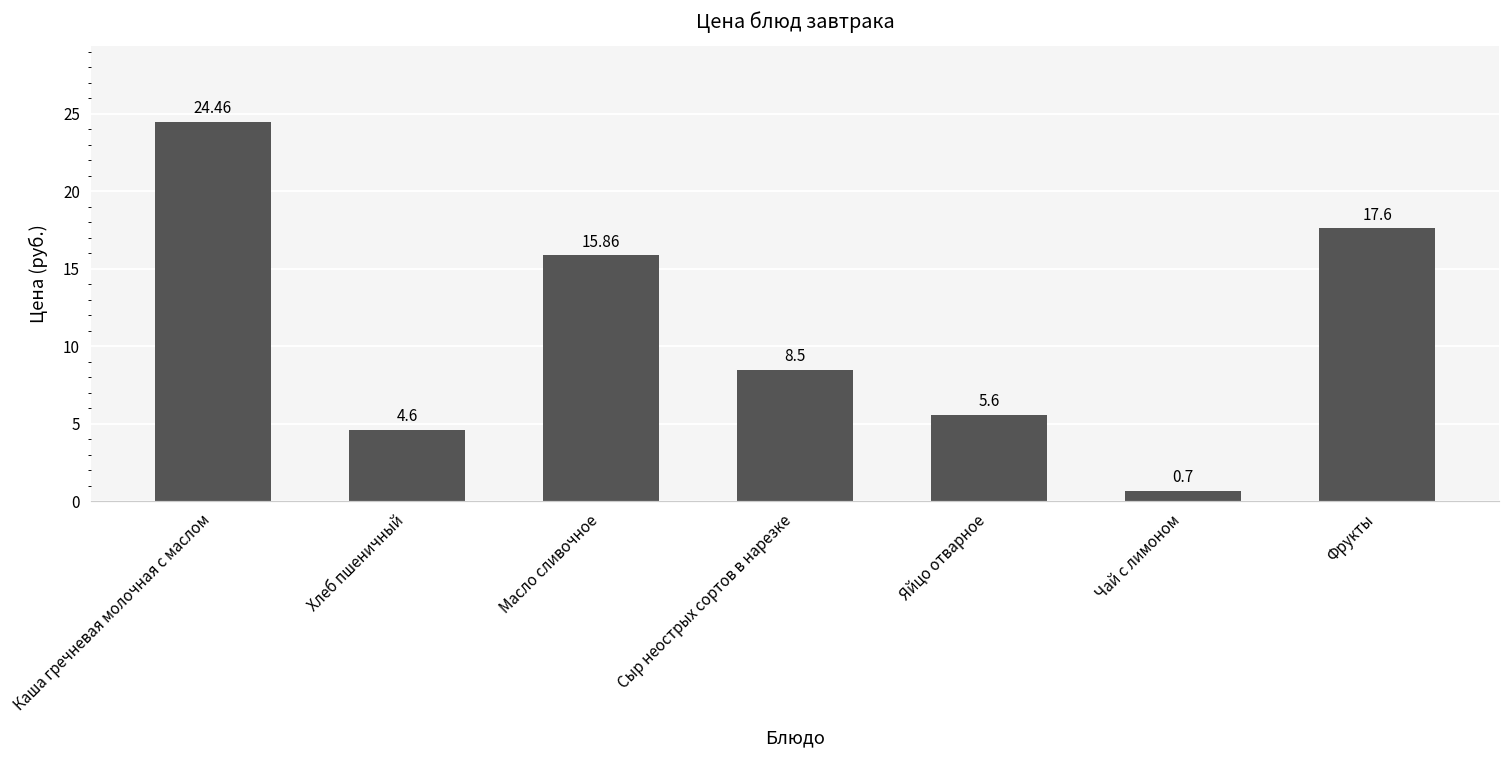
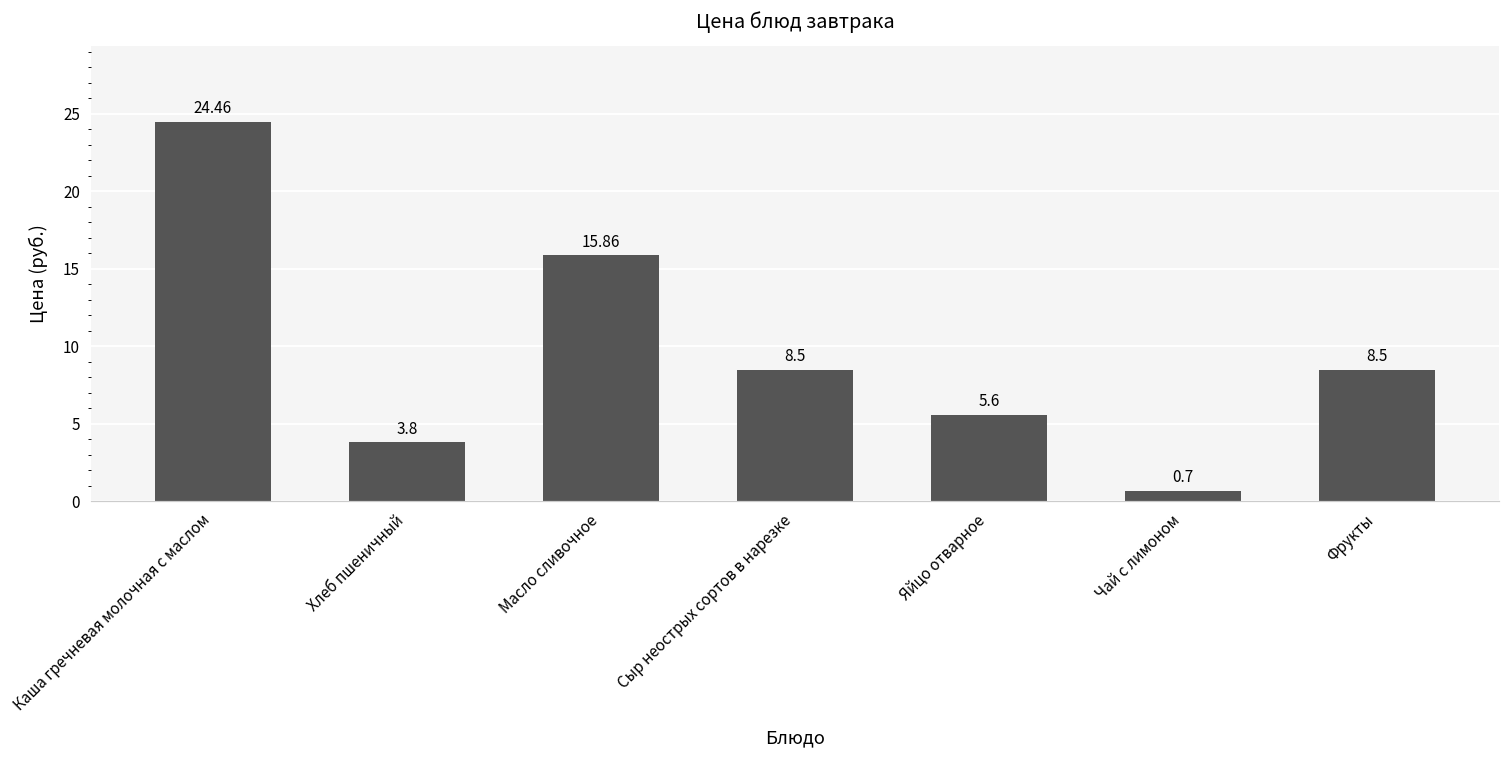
Хлеб пшеничный: 4.6 -> 3.8
Фрукты: 17.6 -> 8.5
